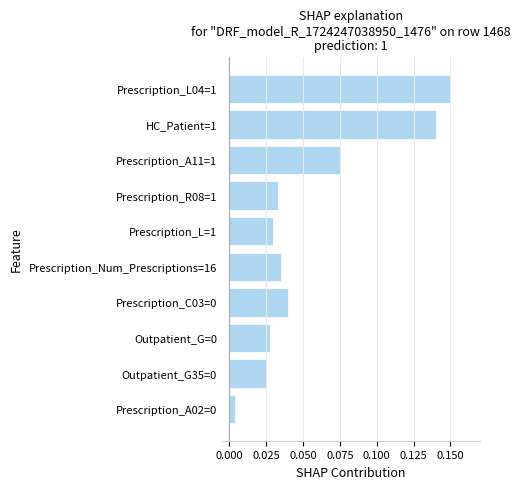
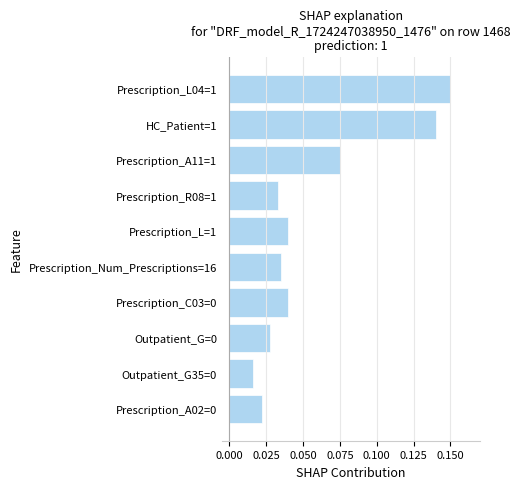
Prescription_L=1: 0.03 -> 0.04
Outpatient_G35=0: 0.025 -> 0.016
Prescription_A02=0: 0.004 -> 0.022
